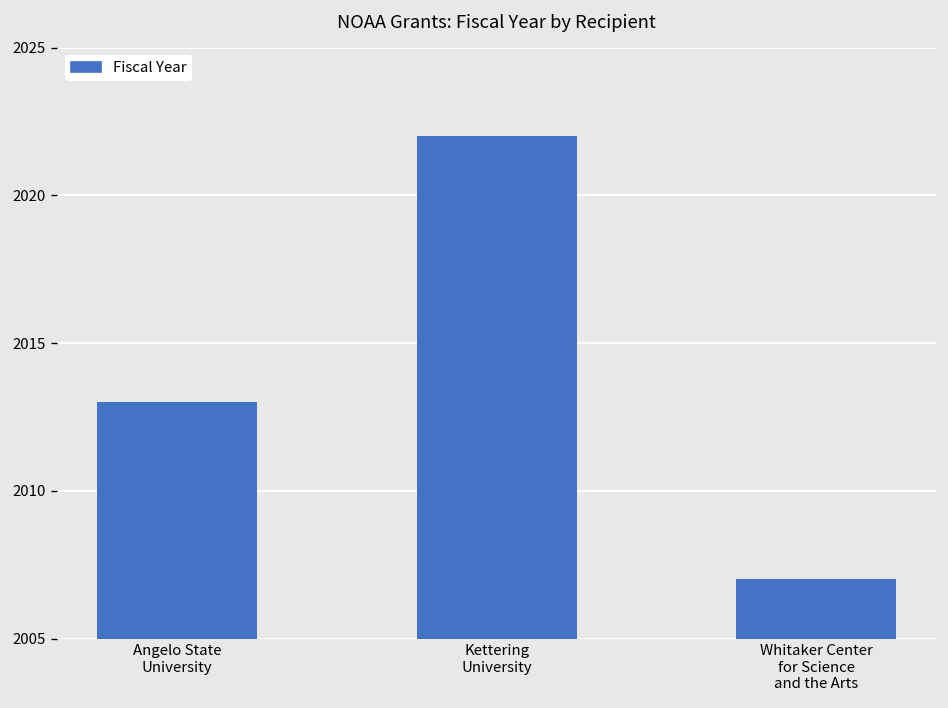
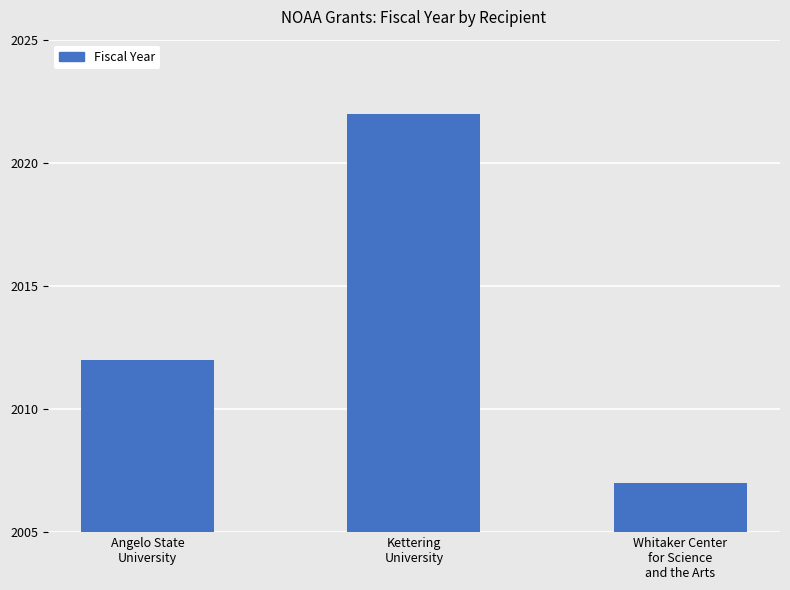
Angelo State University: 2013 -> 2012
